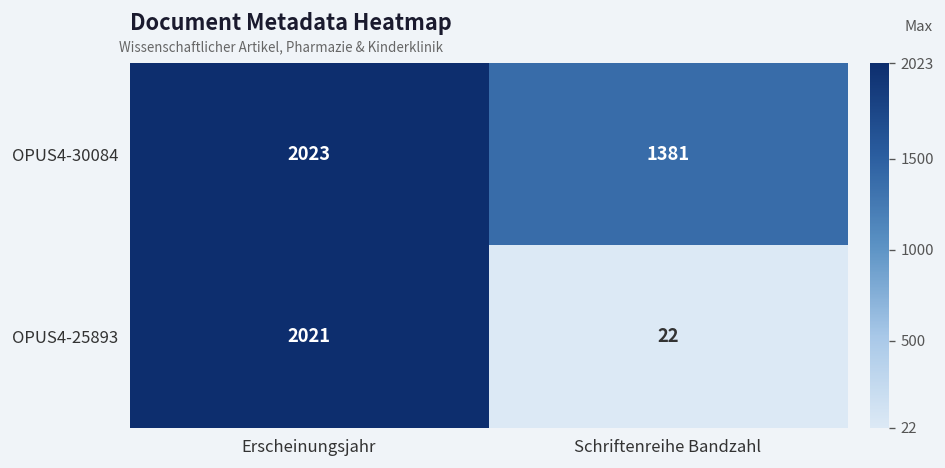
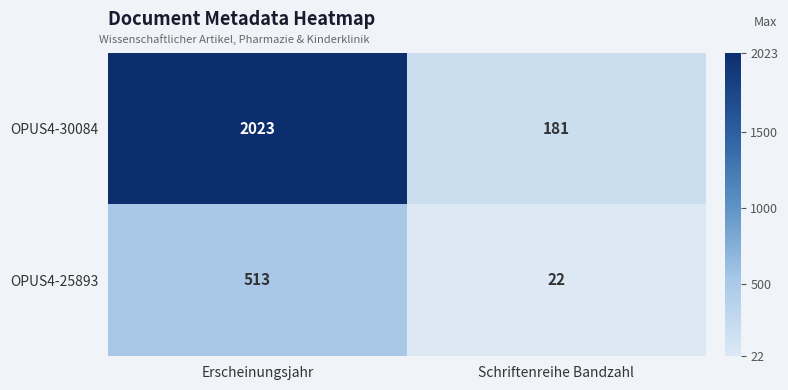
OPUS4-30084, Schriftenreihe Bandzahl: 1381 -> 181
OPUS4-25893, Erscheinungsjahr: 2021 -> 513
